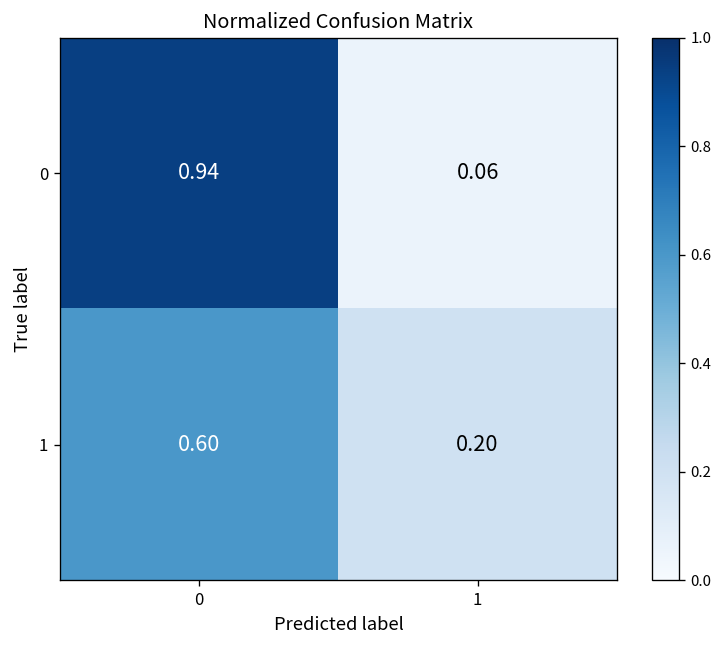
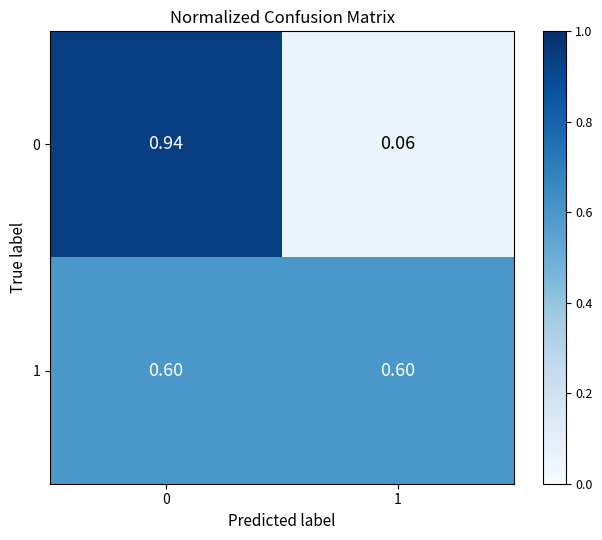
1, 1: 0.20 -> 0.60
